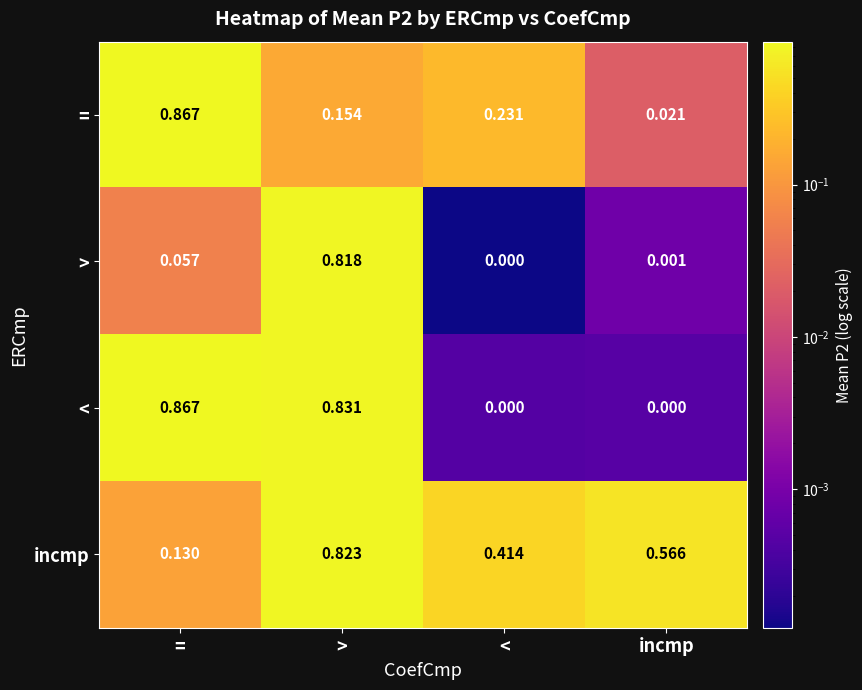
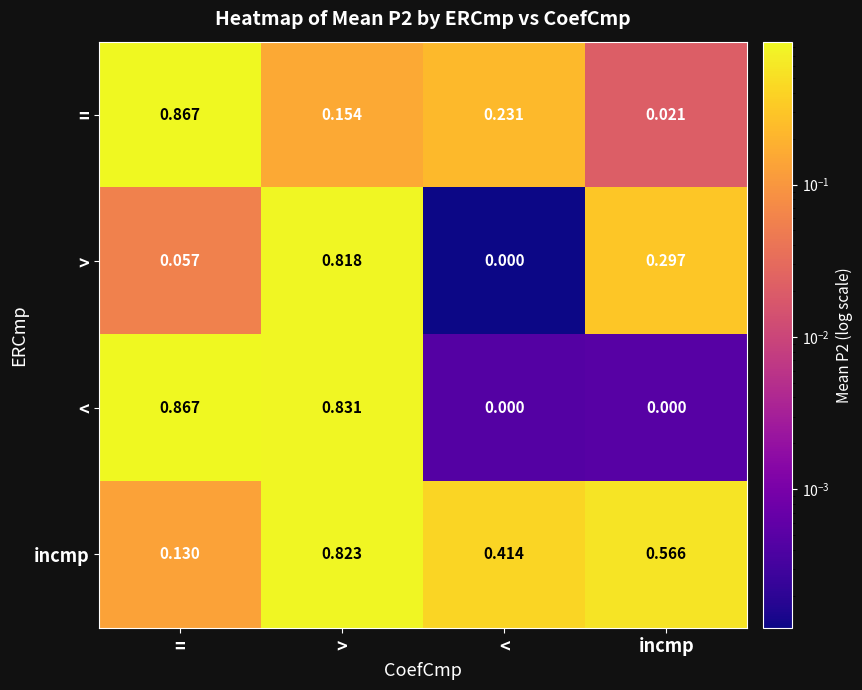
>, incmp: 0.001 -> 0.297
